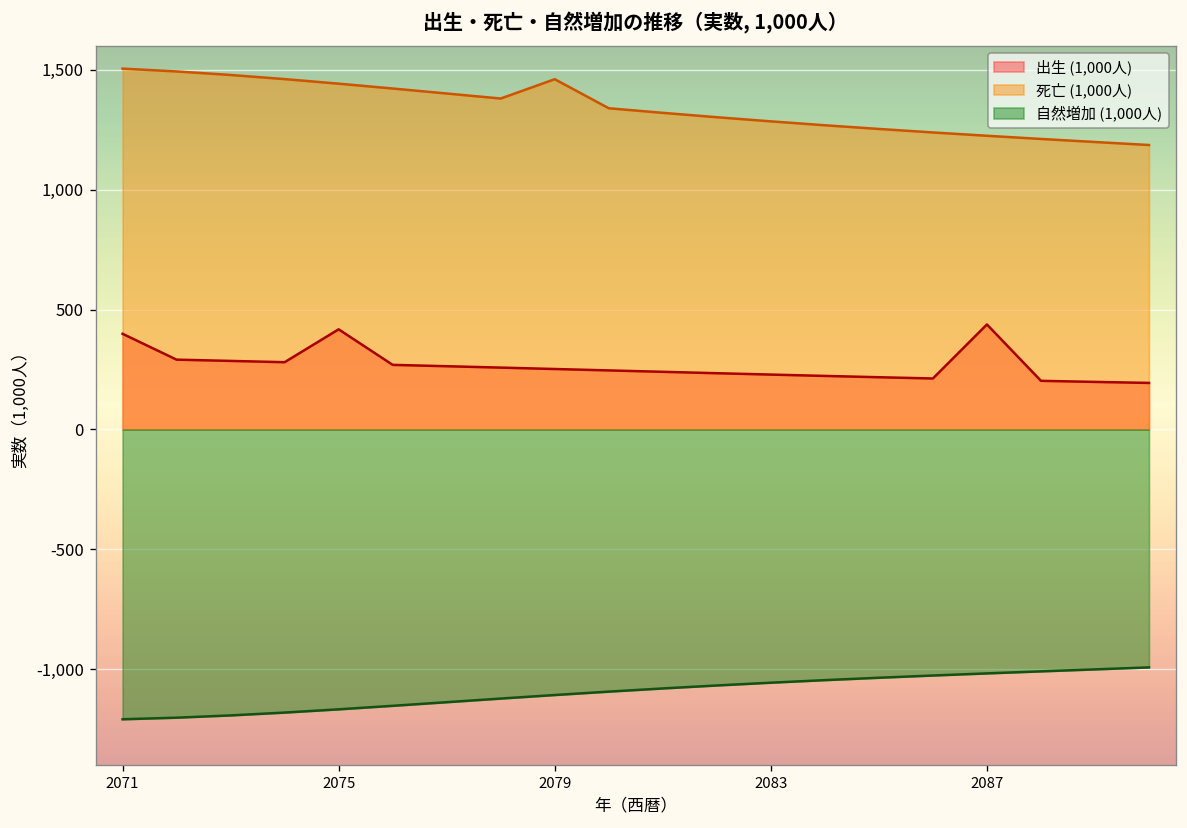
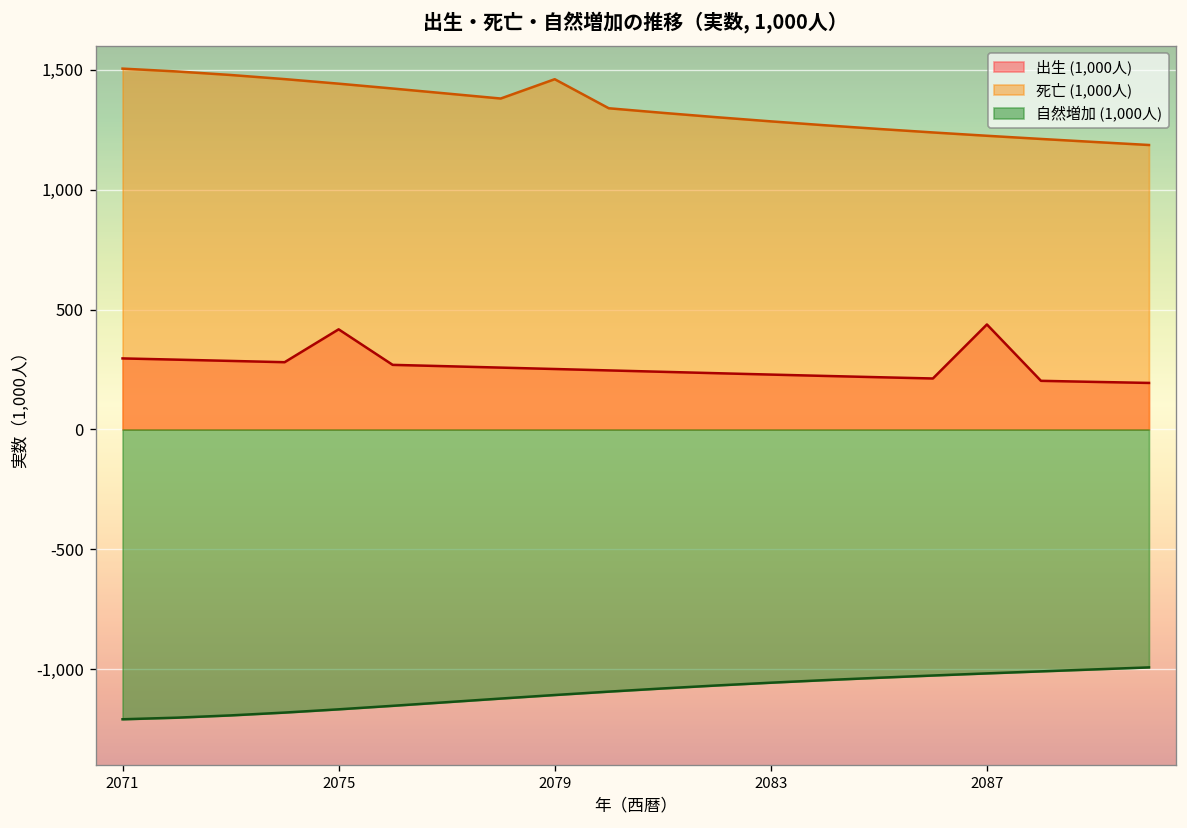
出生 (1,000人), 2071: 400 -> 300
